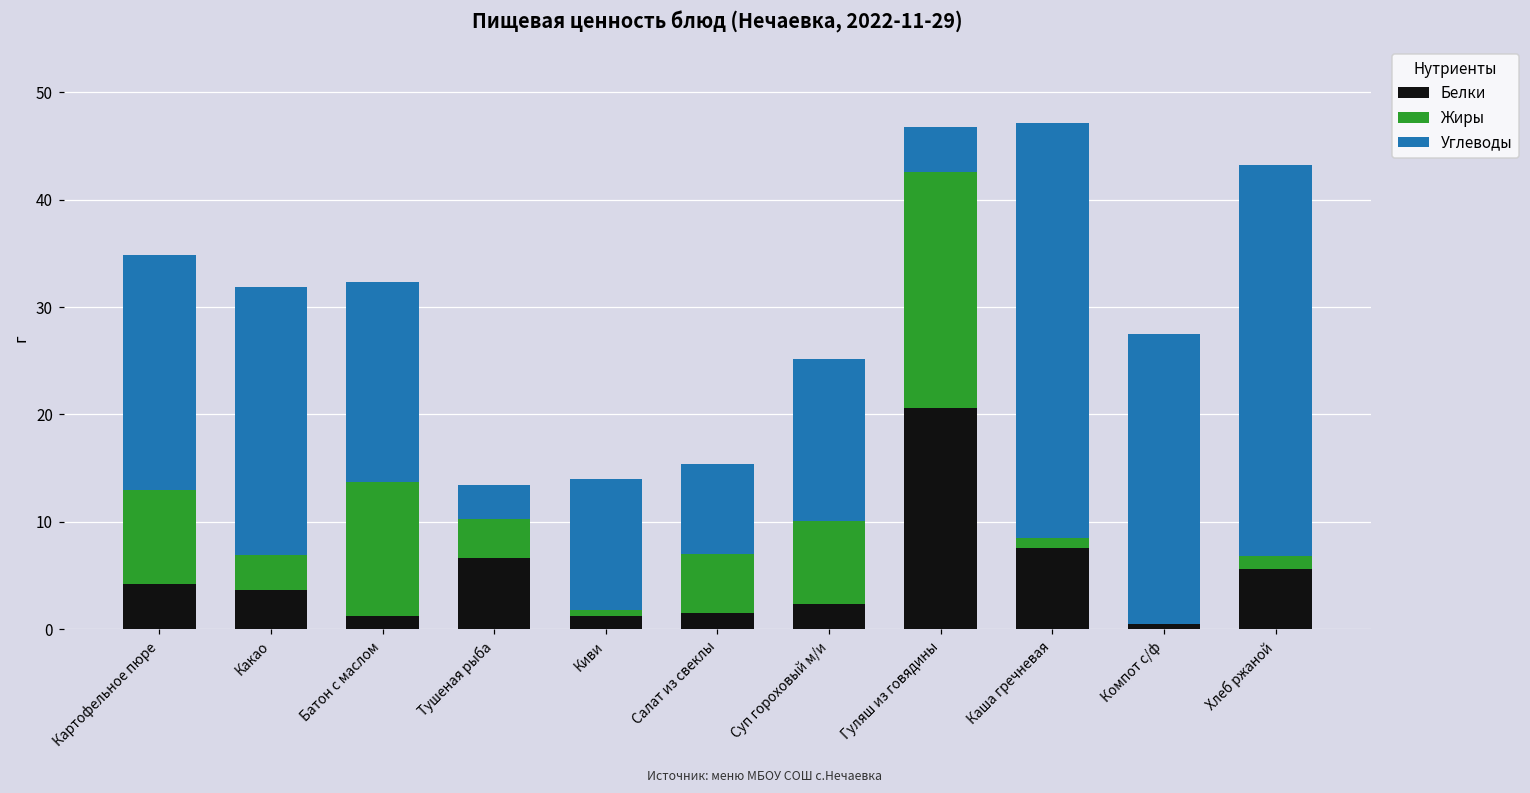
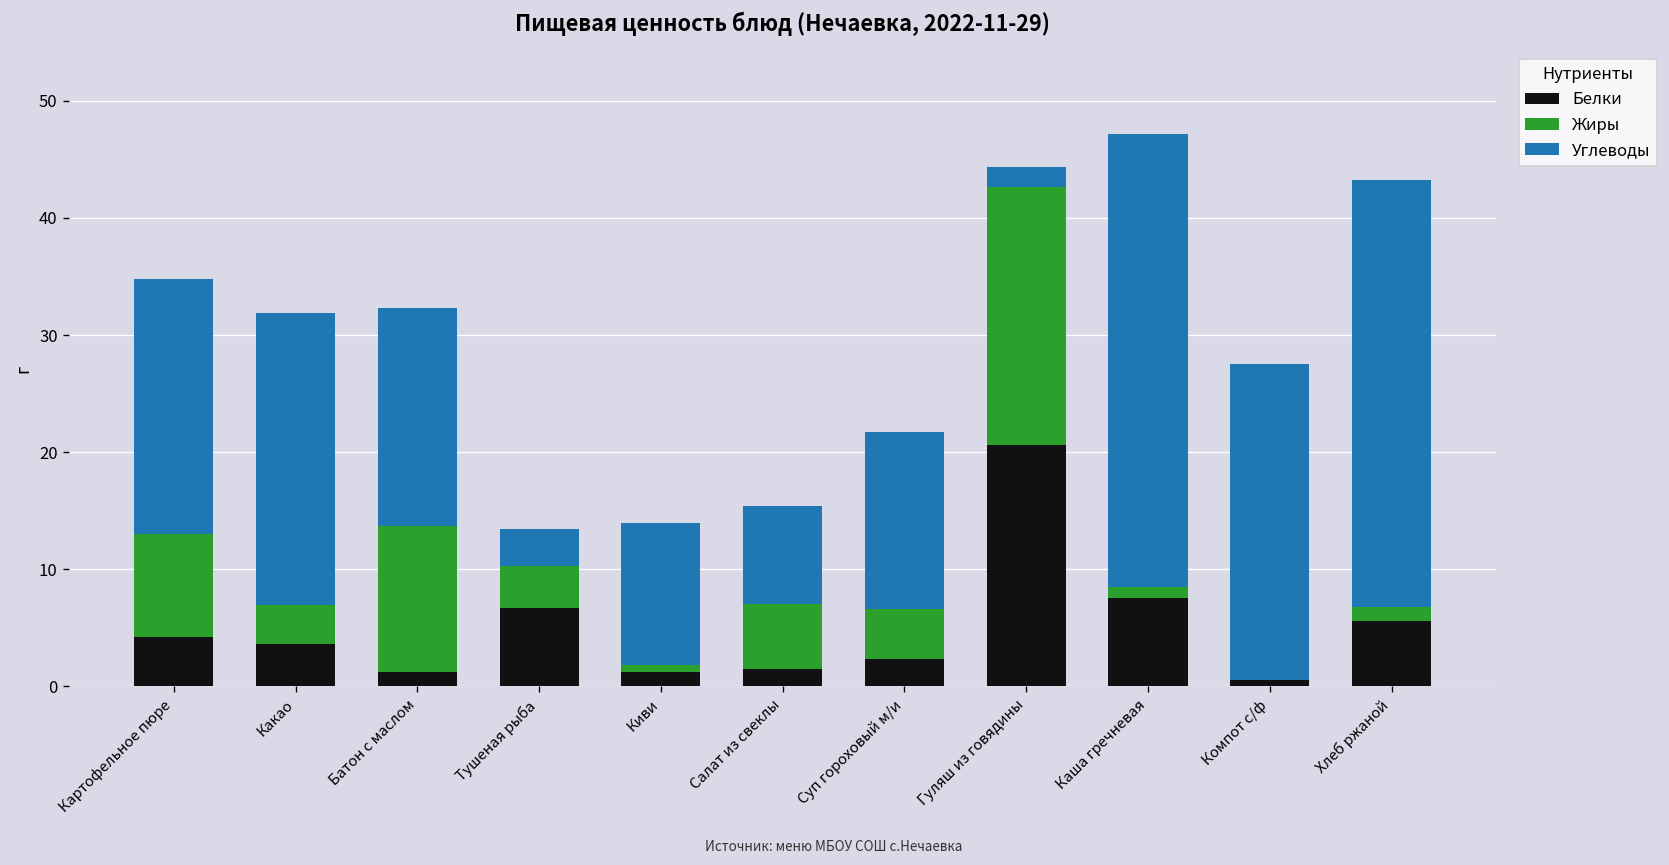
Жиры, Суп гороховый м/и: 8 -> 4
Углеводы, Гуляш из говядины: 4 -> 2
